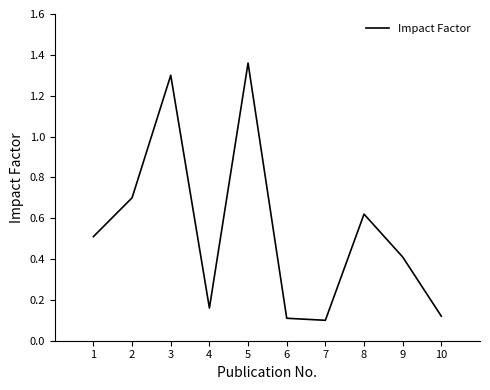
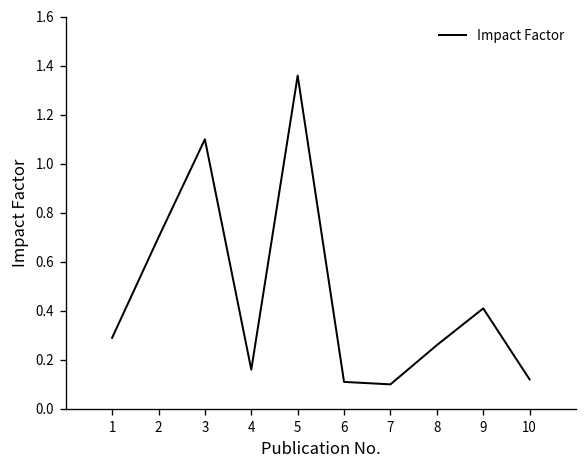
1: 0.51 -> 0.29
3: 1.3 -> 1.1
8: 0.62 -> 0.26
